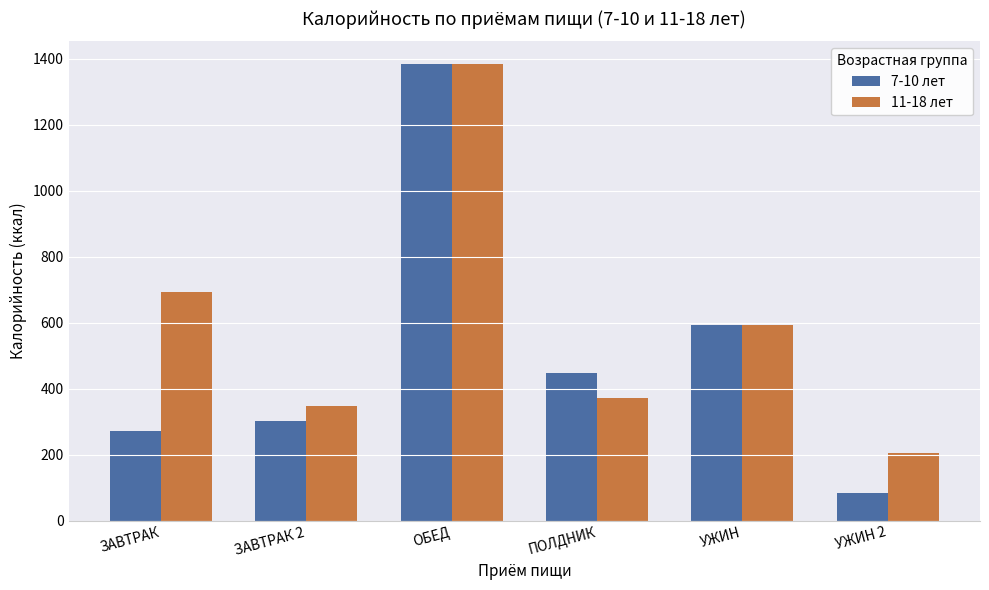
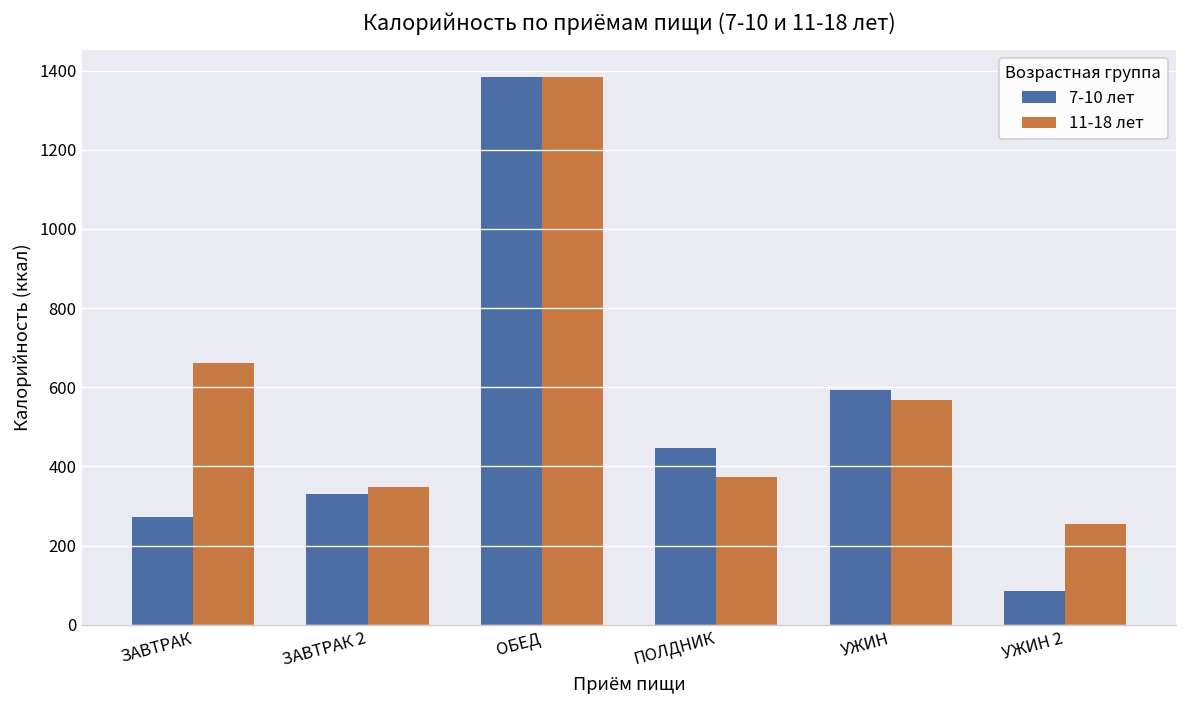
11-18 лет, ЗАВТРАК: 690 -> 660
7-10 лет, ЗАВТРАК 2: 300 -> 330
11-18 лет, УЖИН: 590 -> 570
11-18 лет, УЖИН 2: 200 -> 250
